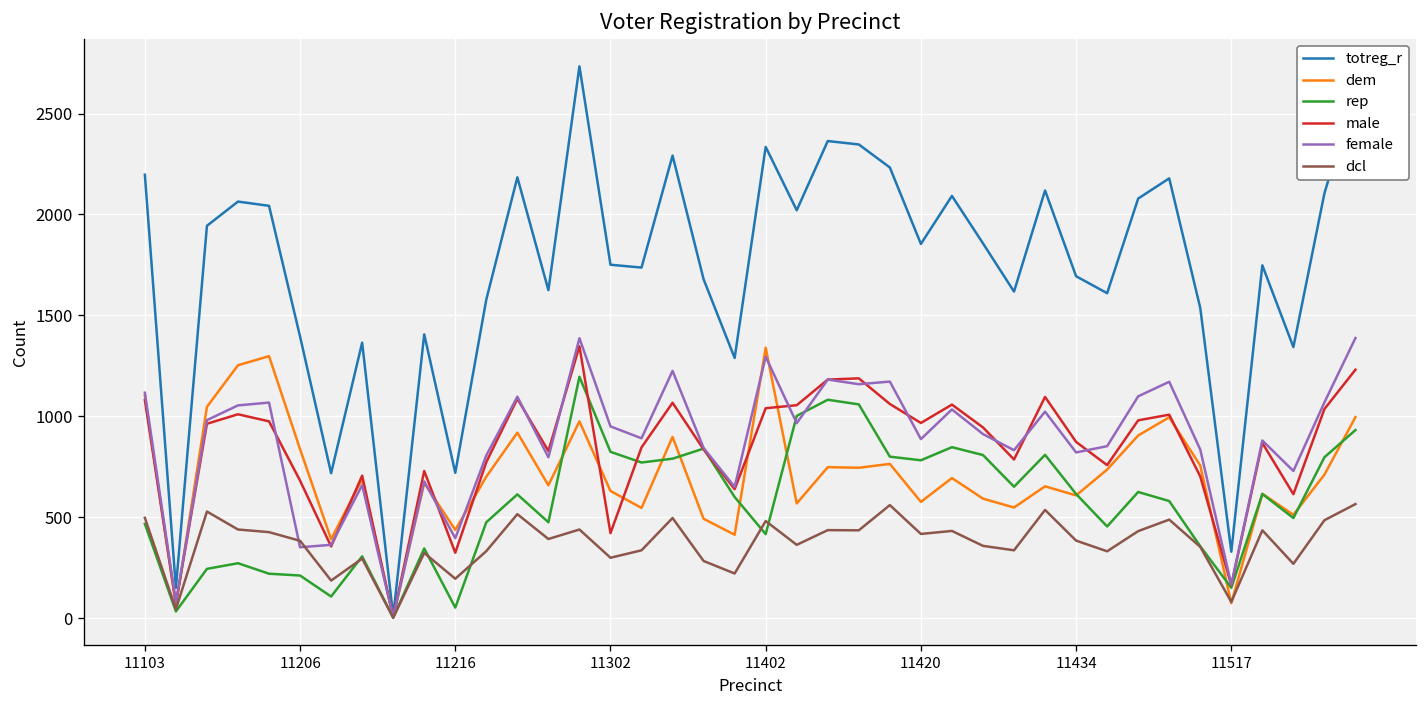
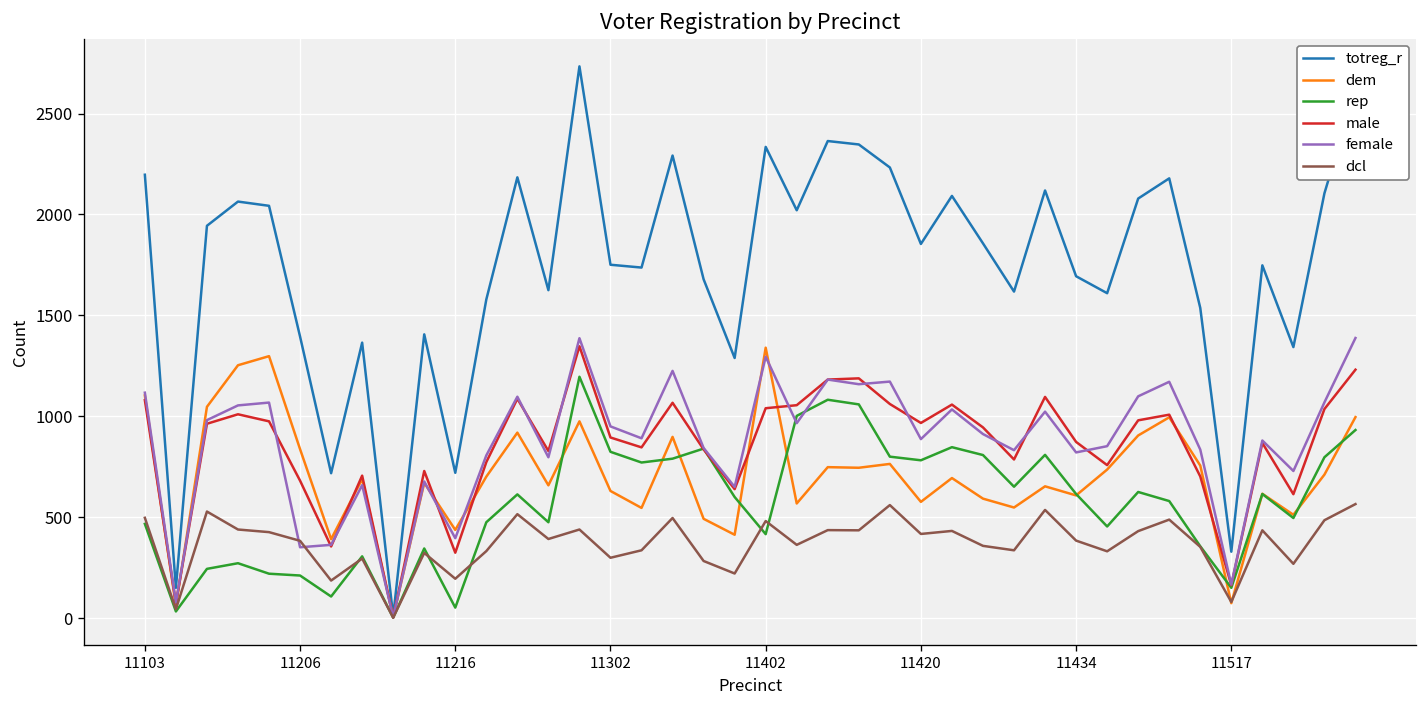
male, 11302: 420 -> 900
